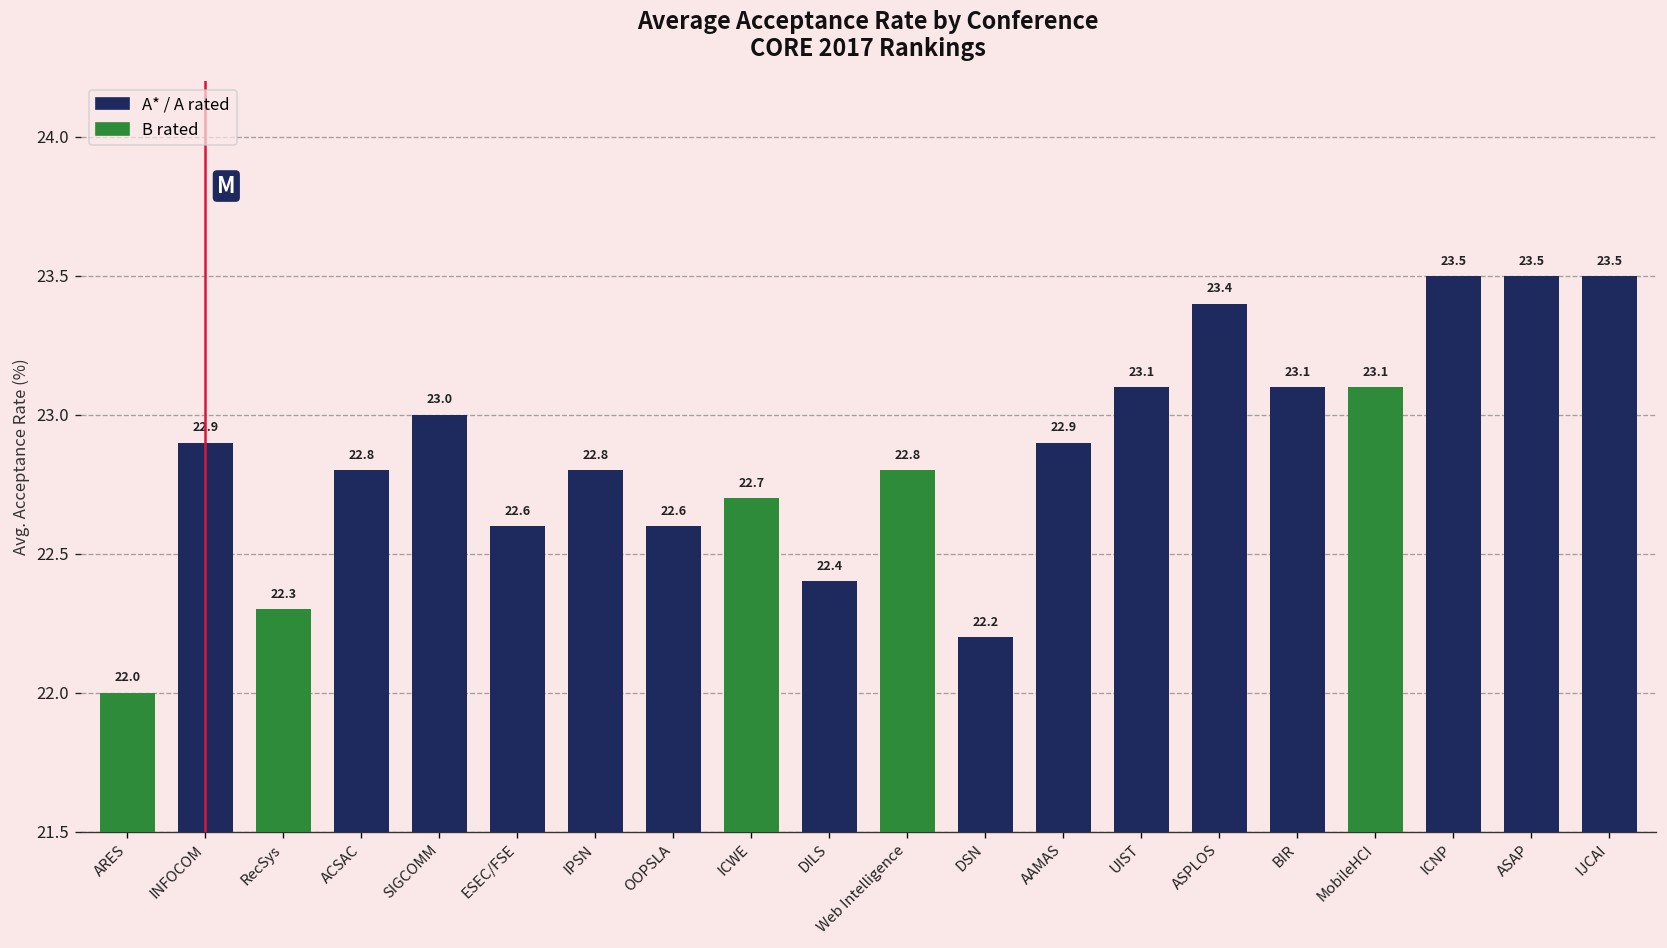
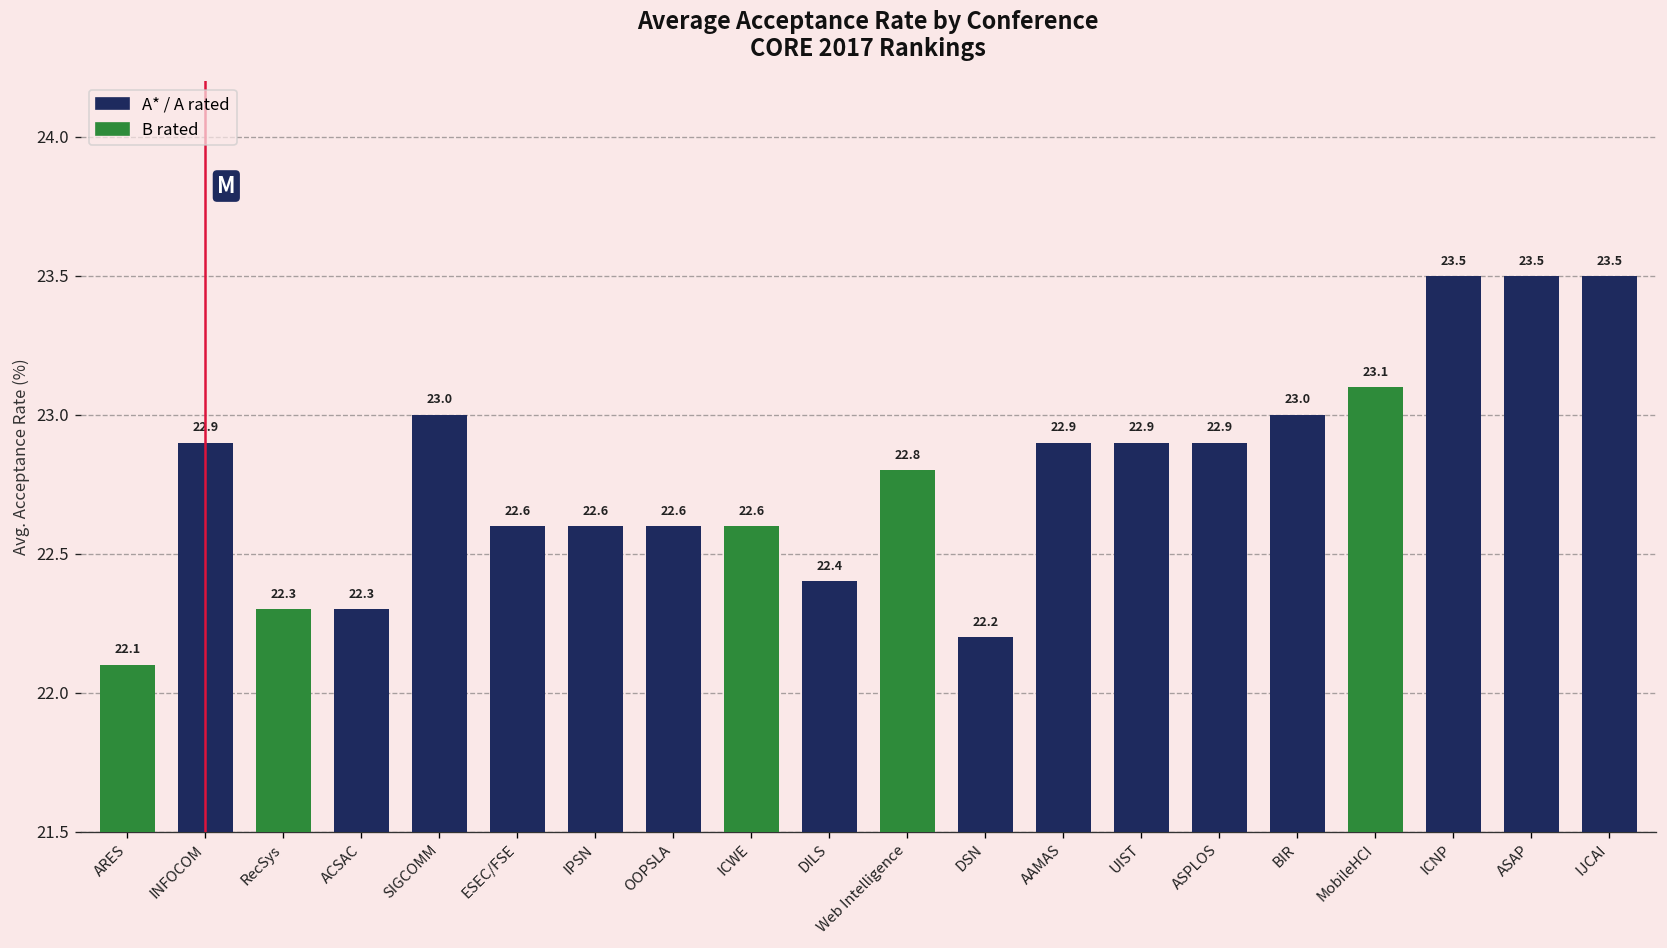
ARES: 22.0 -> 22.1
ACSAC: 22.8 -> 22.3
IPSN: 22.8 -> 22.6
ICWE: 22.7 -> 22.6
UIST: 23.1 -> 22.9
ASPLOS: 23.4 -> 22.9
BIR: 23.1 -> 23.0
